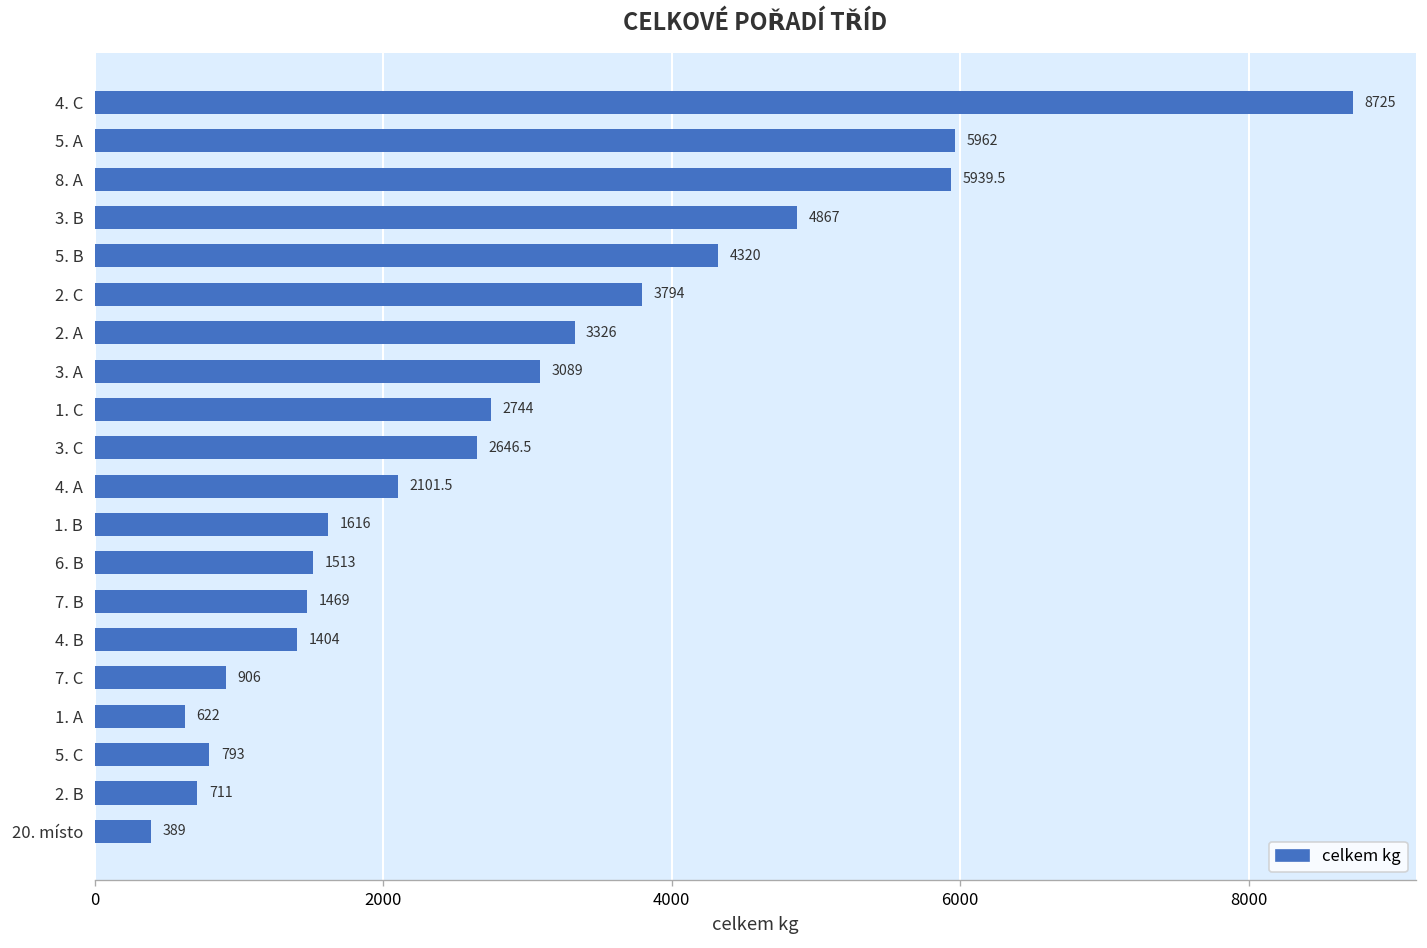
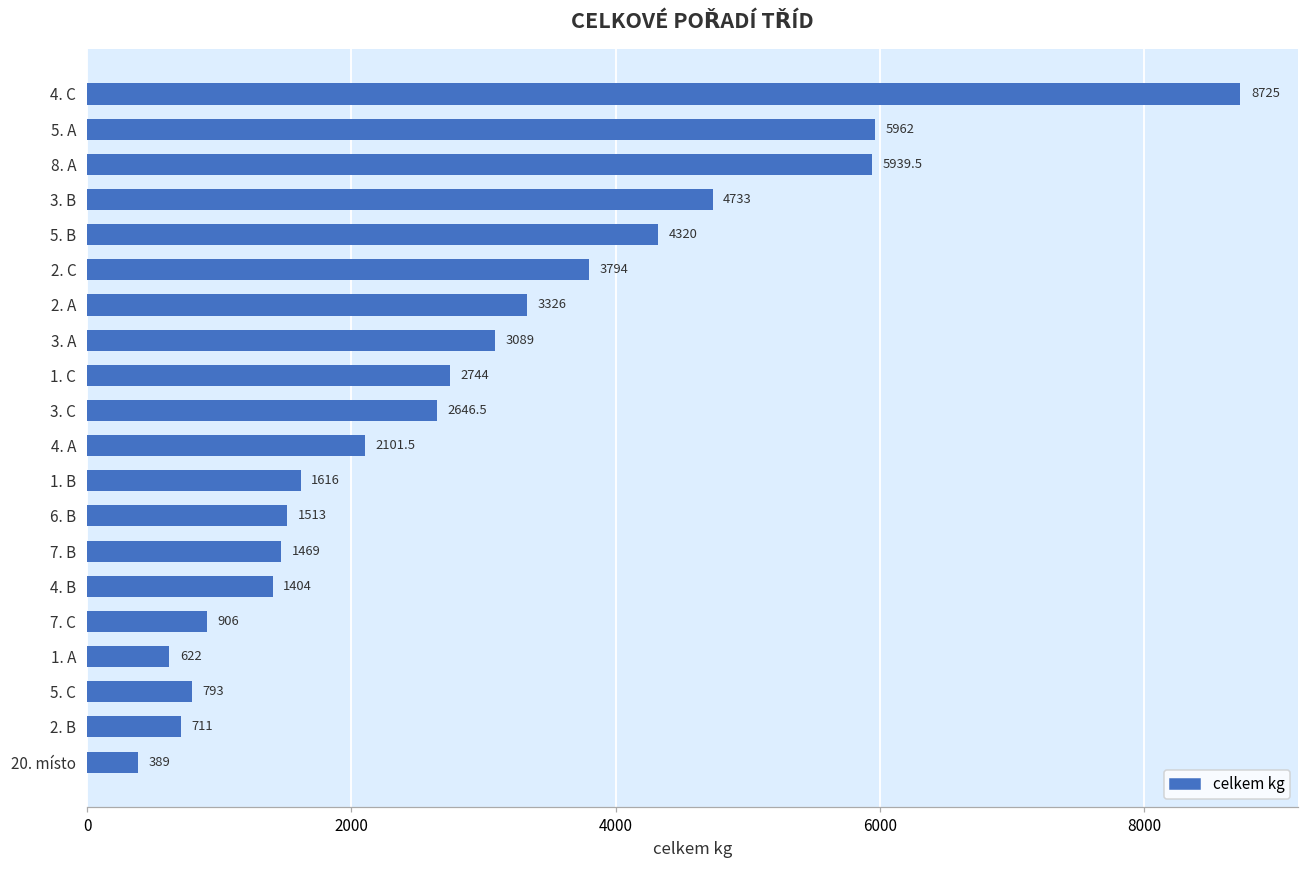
3. B: 4867 -> 4733
